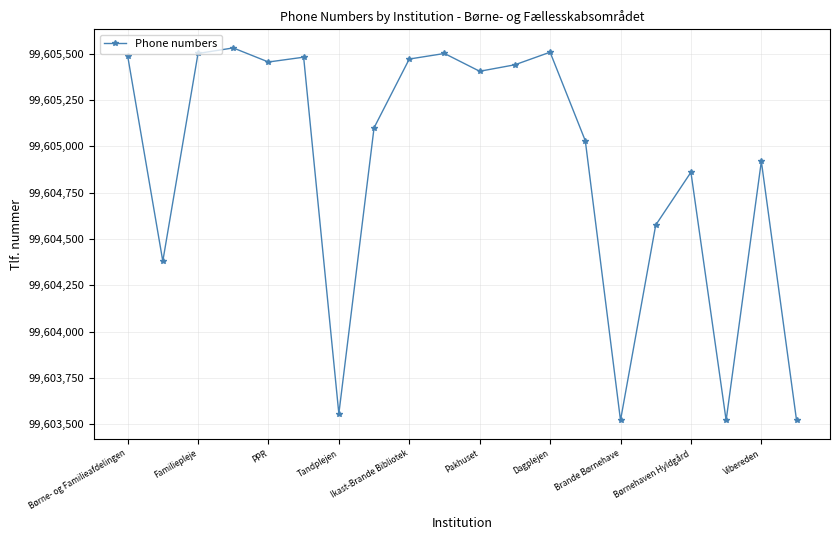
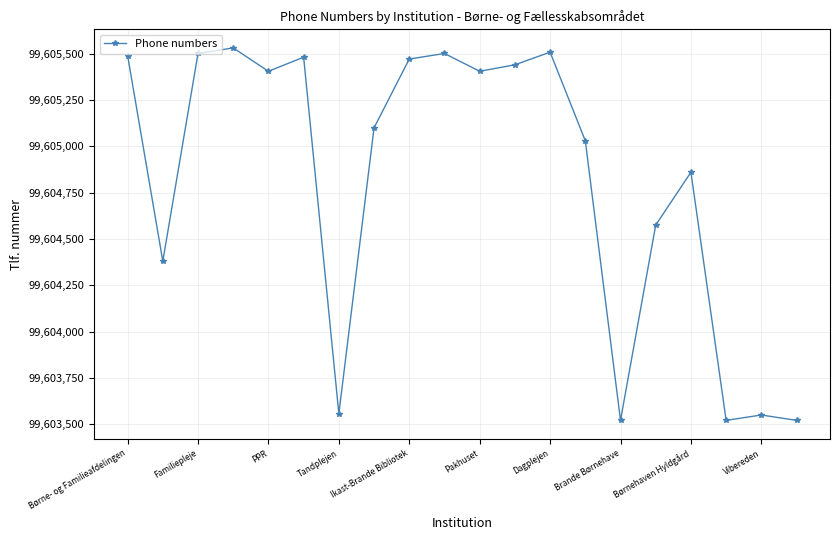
PPR: 99,605,460 -> 99,605,410
Vibereden: 99,604,920 -> 99,603,550
